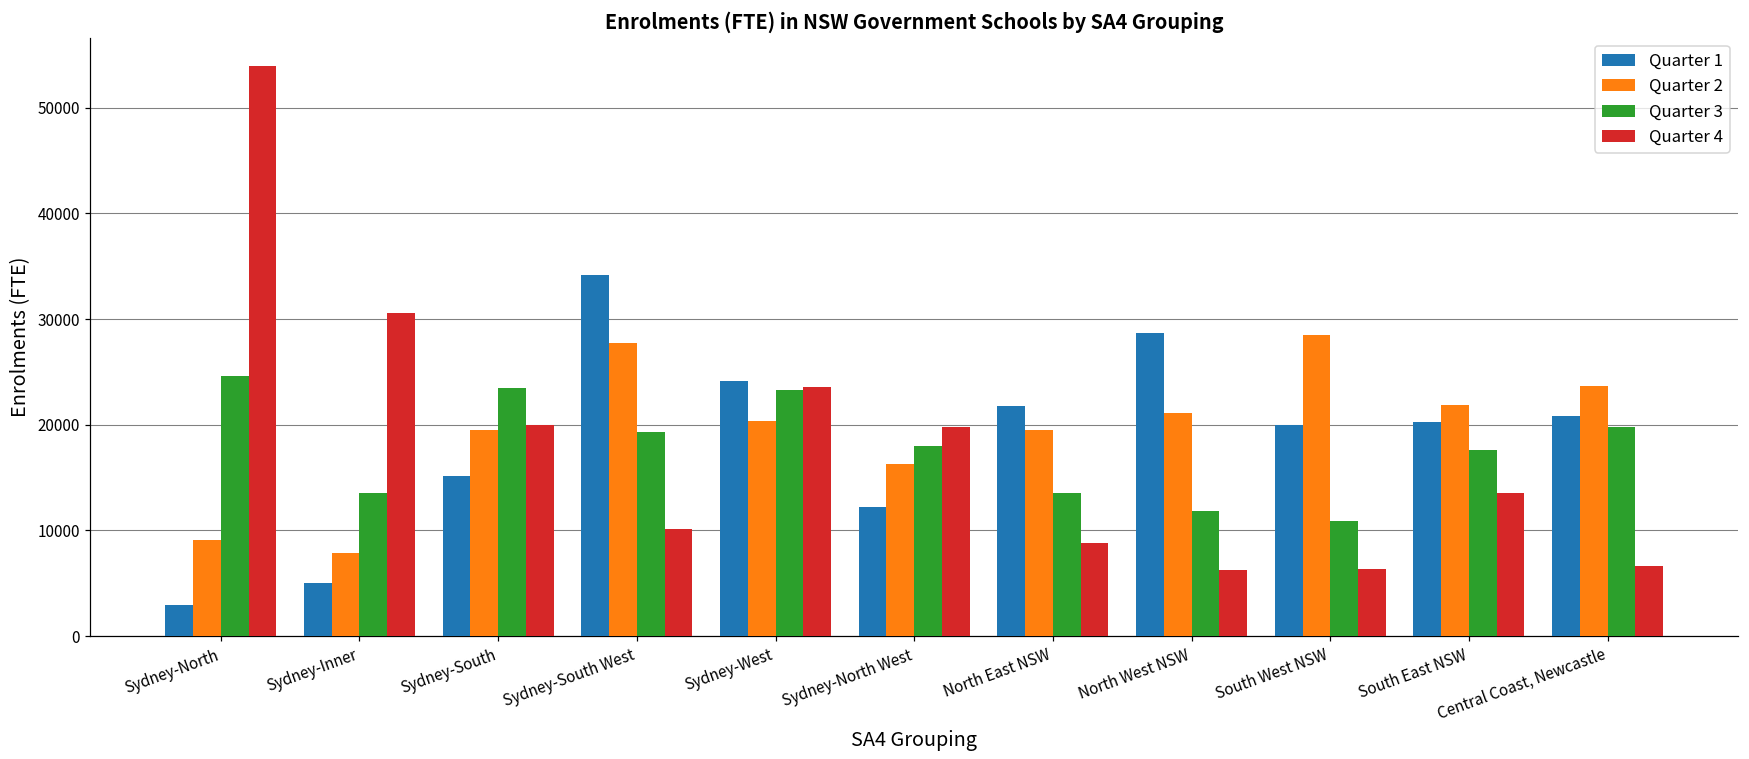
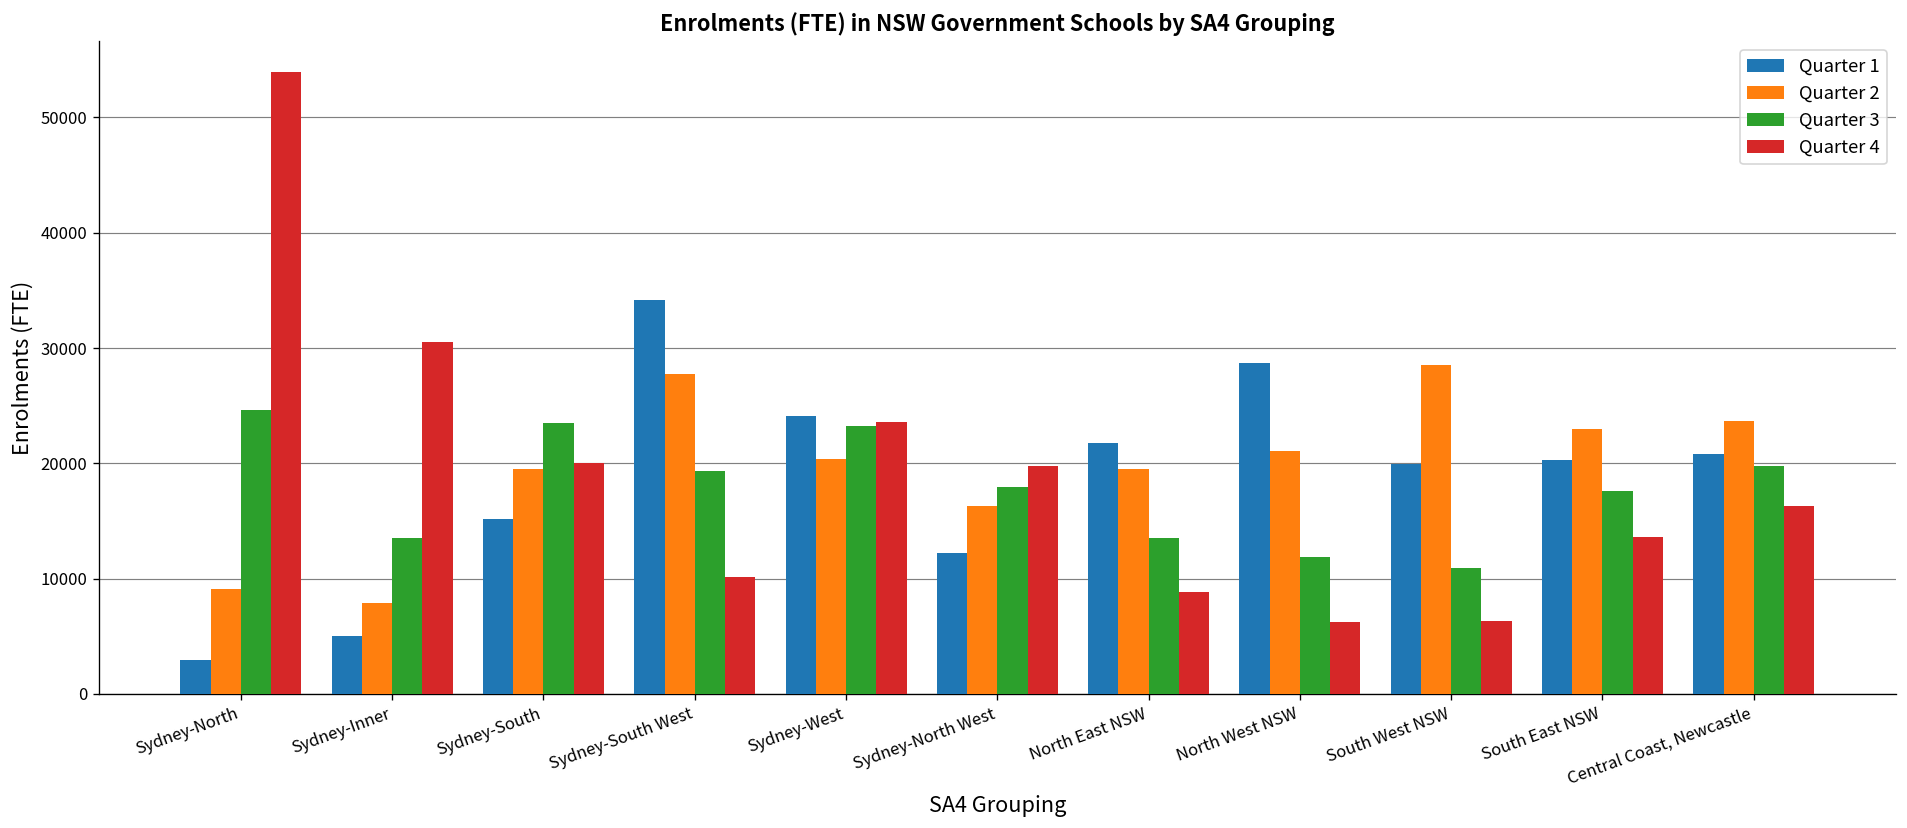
Quarter 2, South East NSW: 22000 -> 23000
Quarter 4, Central Coast, Newcastle: 7000 -> 16000
